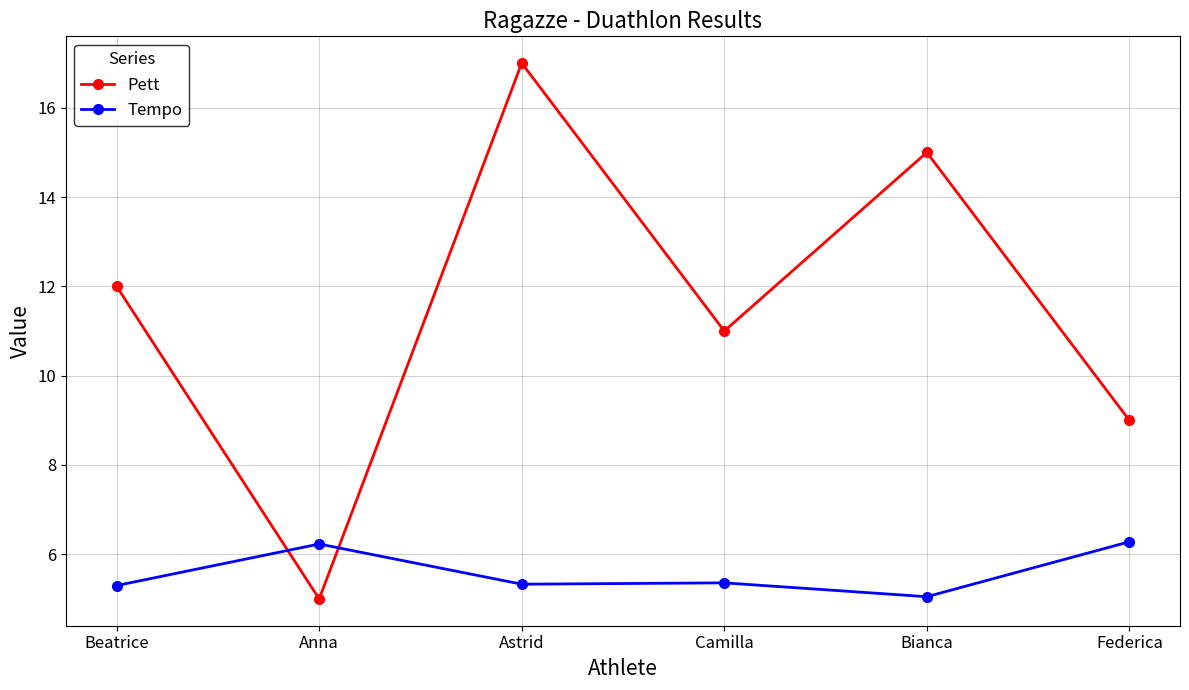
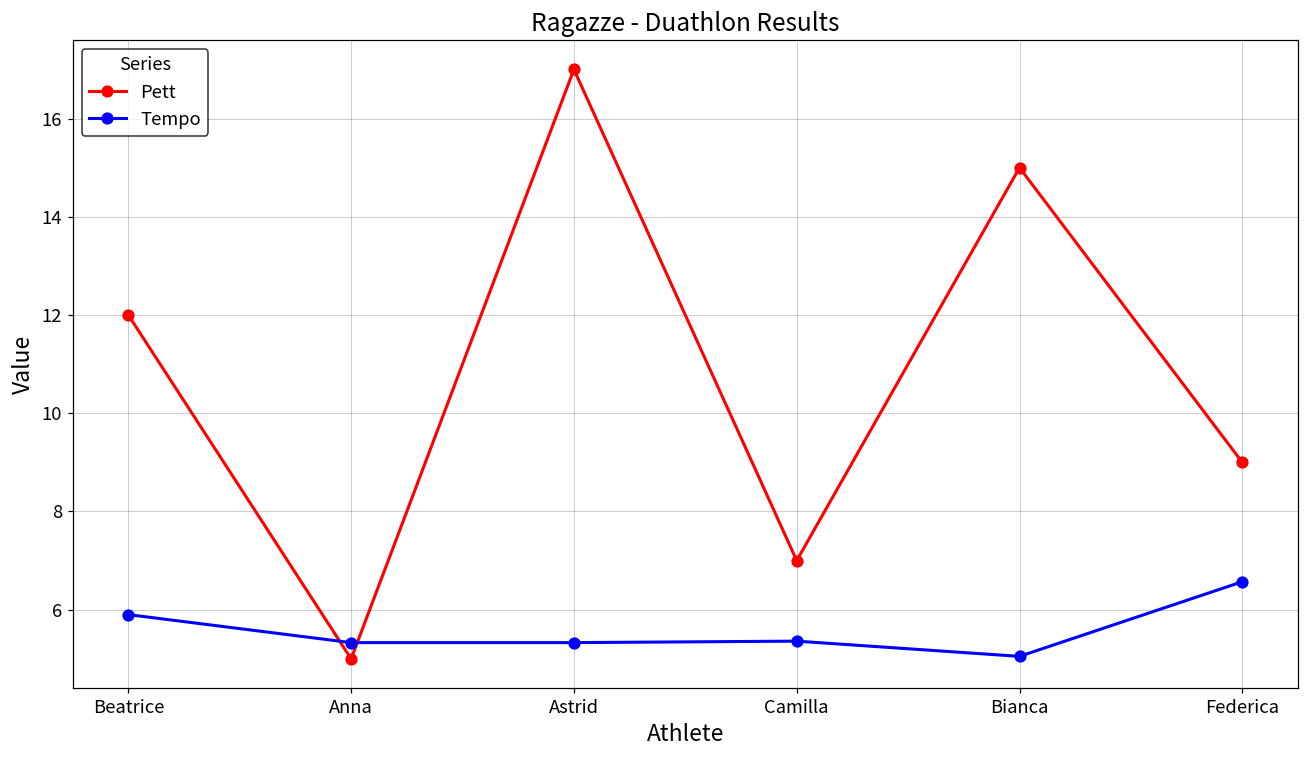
Tempo, Beatrice: 5.3 -> 5.9
Tempo, Anna: 6.2 -> 5.3
Pett, Camilla: 11 -> 7
Tempo, Federica: 6.3 -> 6.6
